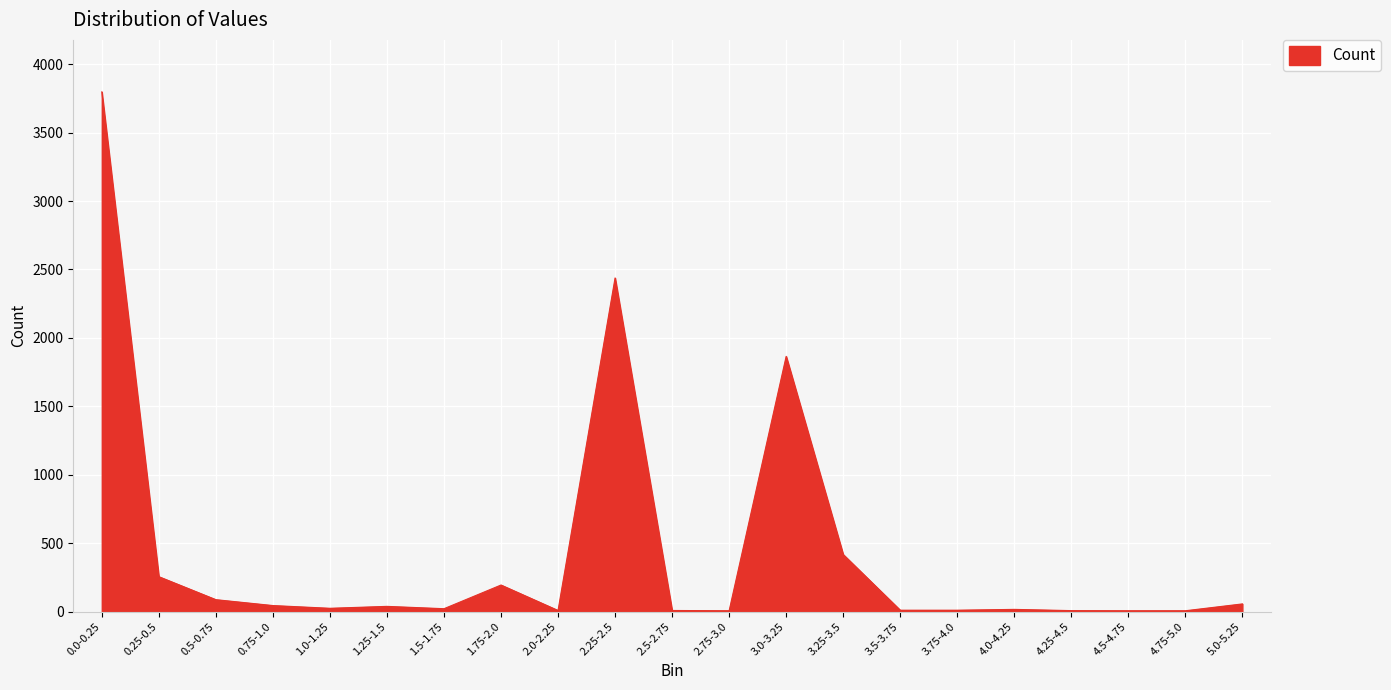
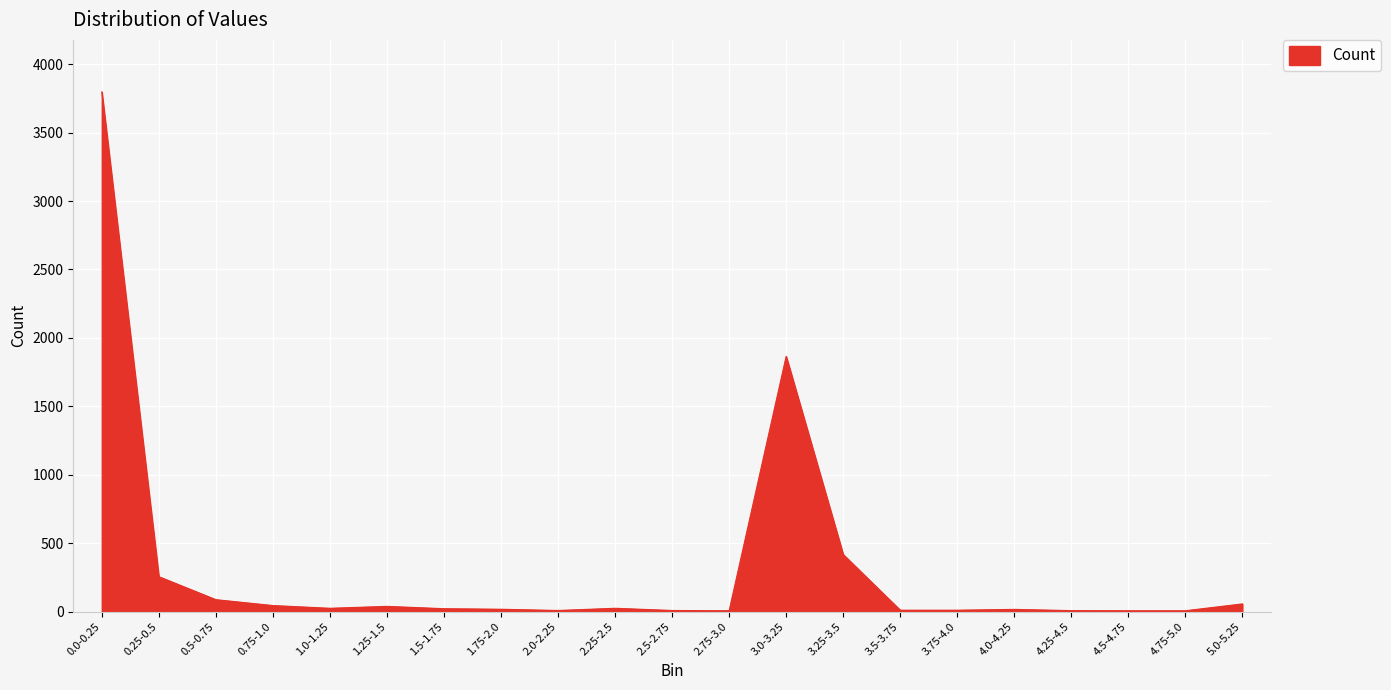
1.75-2.0: 190 -> 20
2.25-2.5: 2440 -> 20
